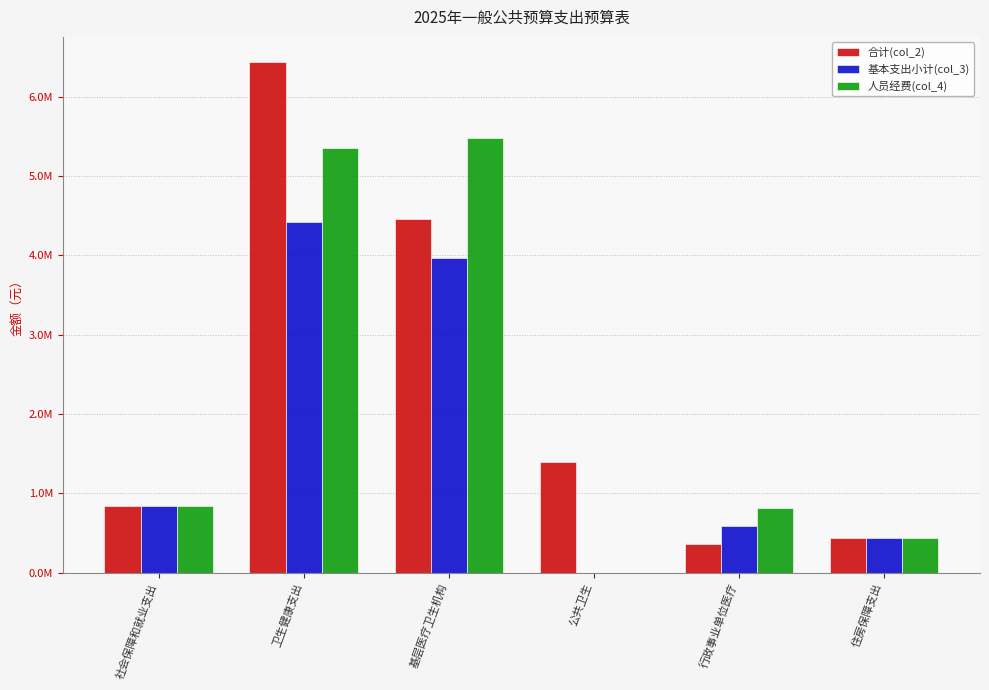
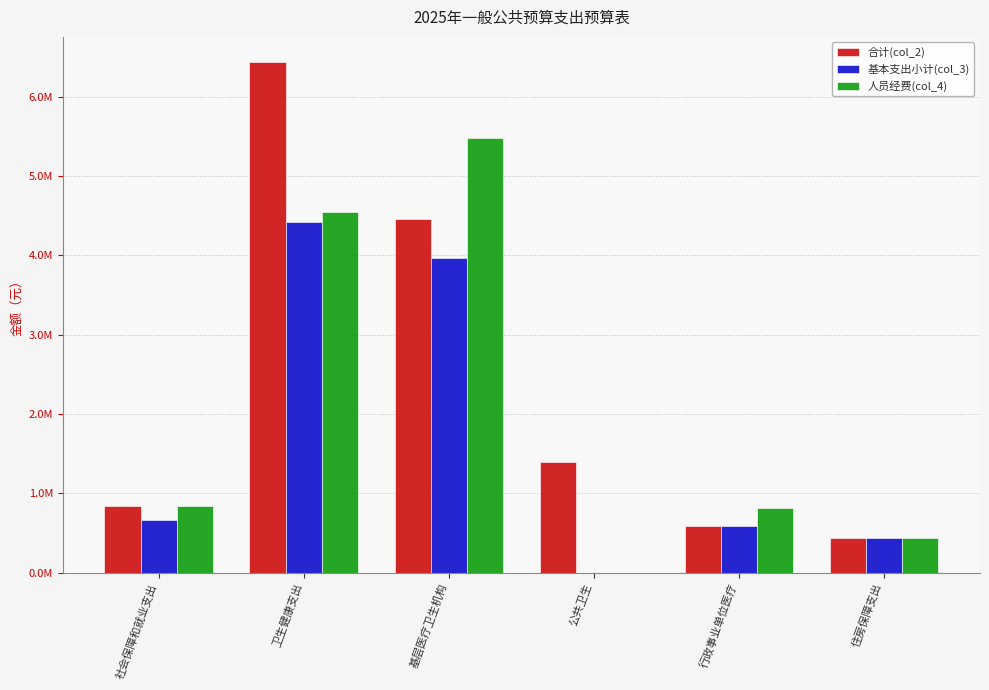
基本支出小计(col_3), 社会保障和就业支出: 800000 -> 700000
人员经费(col_4), 卫生健康支出: 5300000 -> 4500000
合计(col_2), 行政事业单位医疗: 400000 -> 600000
